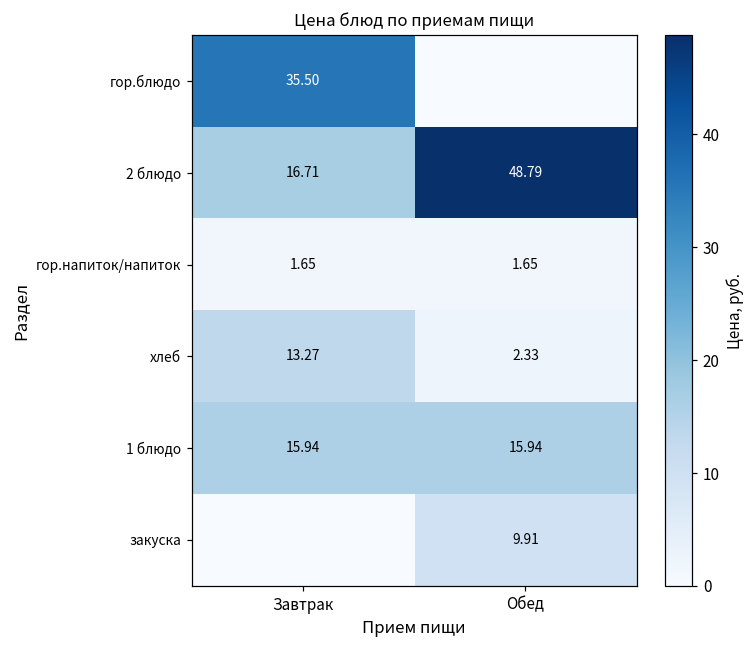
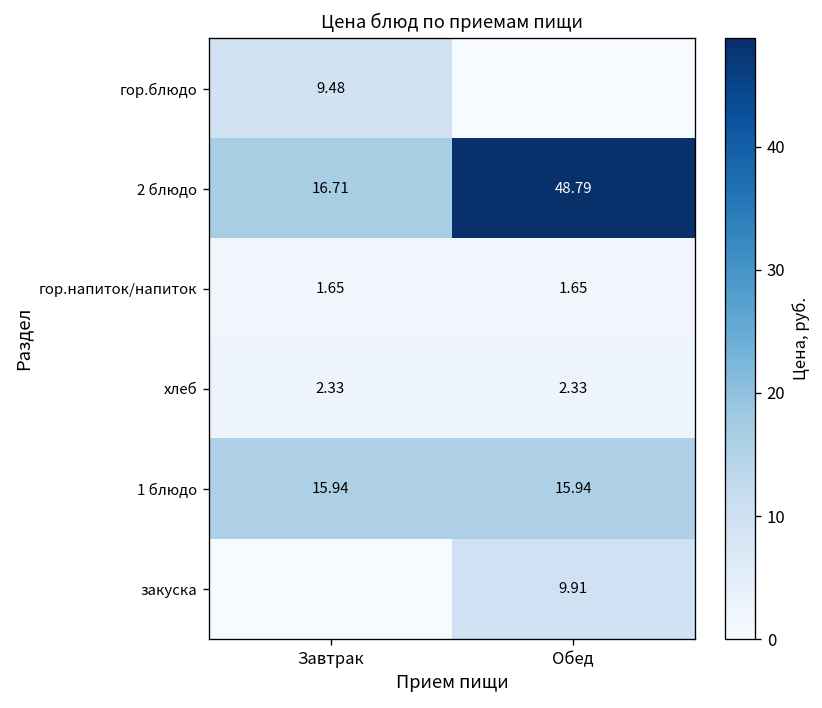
гор.блюдо, Завтрак: 35.50 -> 9.48
хлеб, Завтрак: 13.27 -> 2.33
